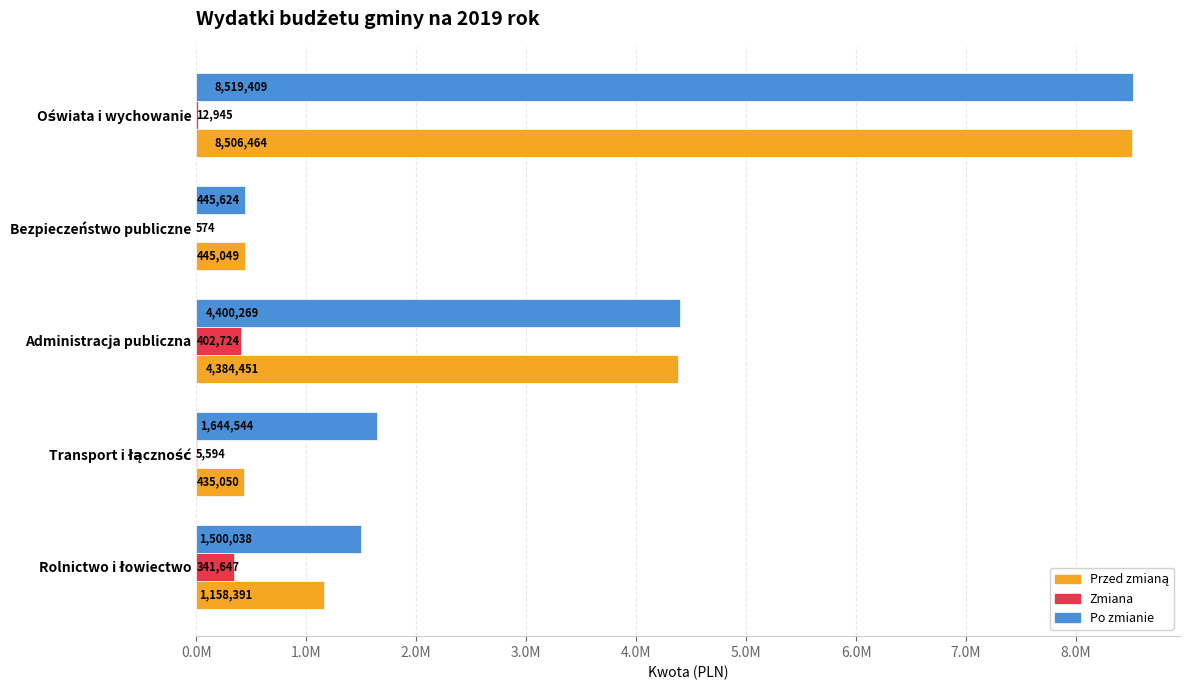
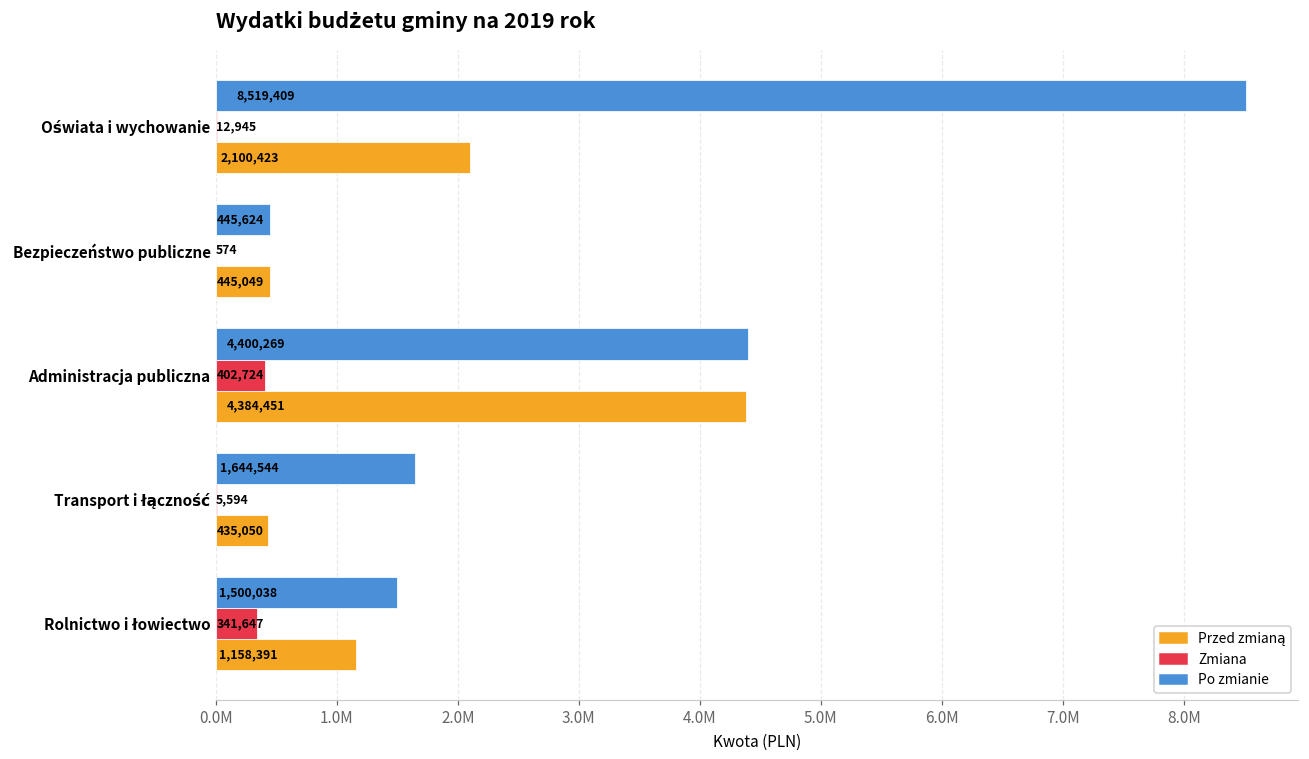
Przed zmianą, Oświata i wychowanie: 8,506,464 -> 2,100,423
